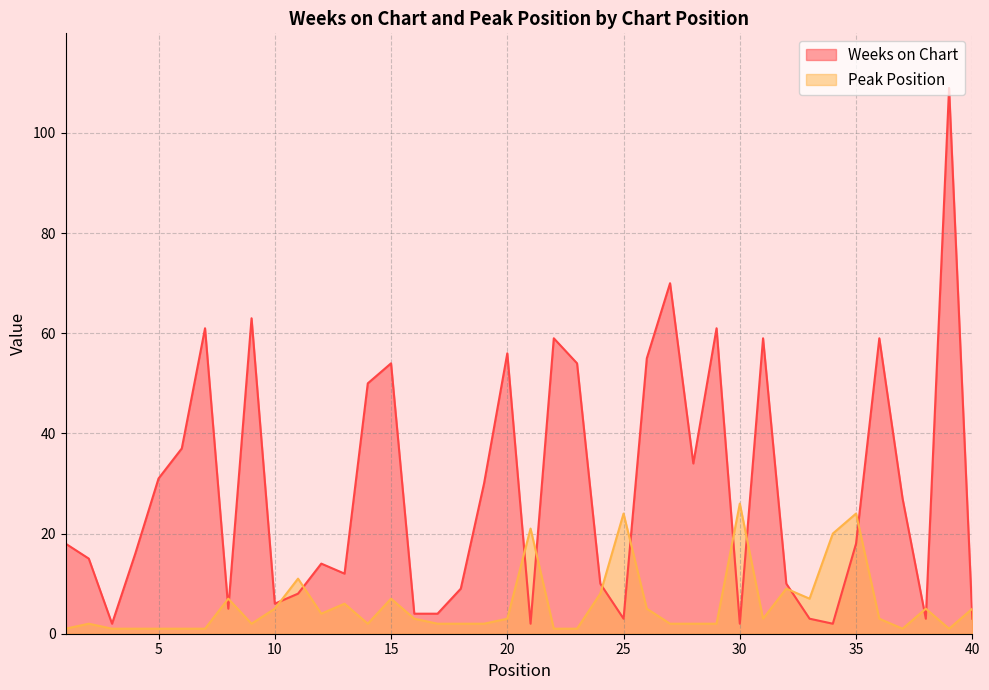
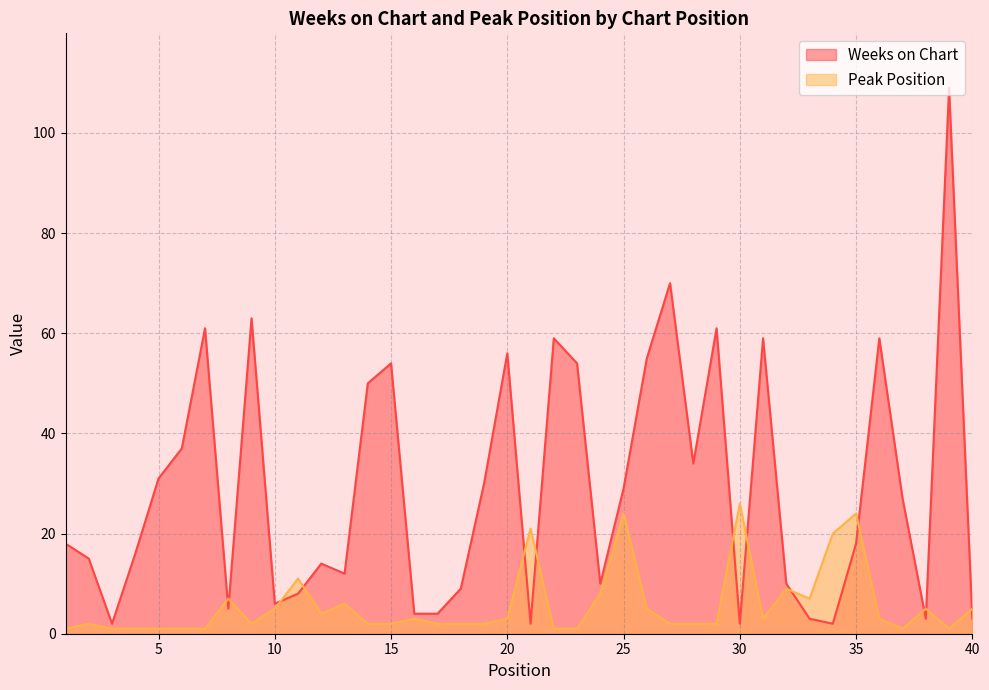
Peak Position, 15: 7 -> 2
Weeks on Chart, 25: 3 -> 29
